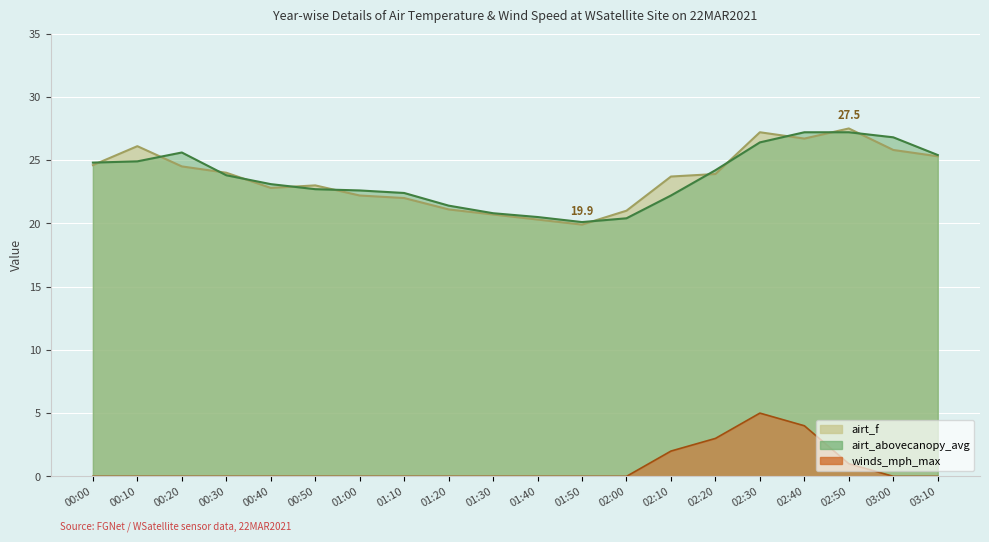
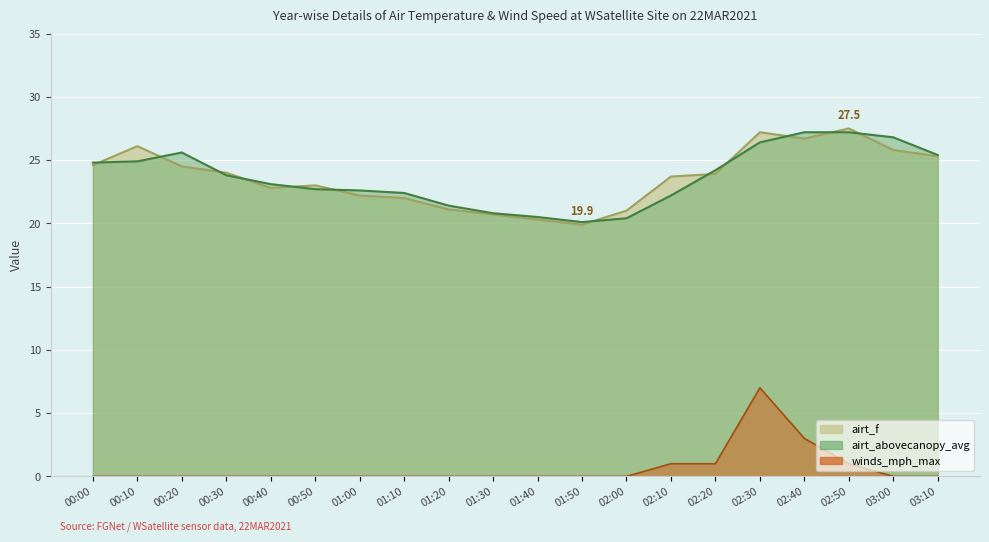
winds_mph_max, 02:10: 2 -> 1
winds_mph_max, 02:20: 3 -> 1
winds_mph_max, 02:30: 5 -> 7
winds_mph_max, 02:40: 4 -> 3
